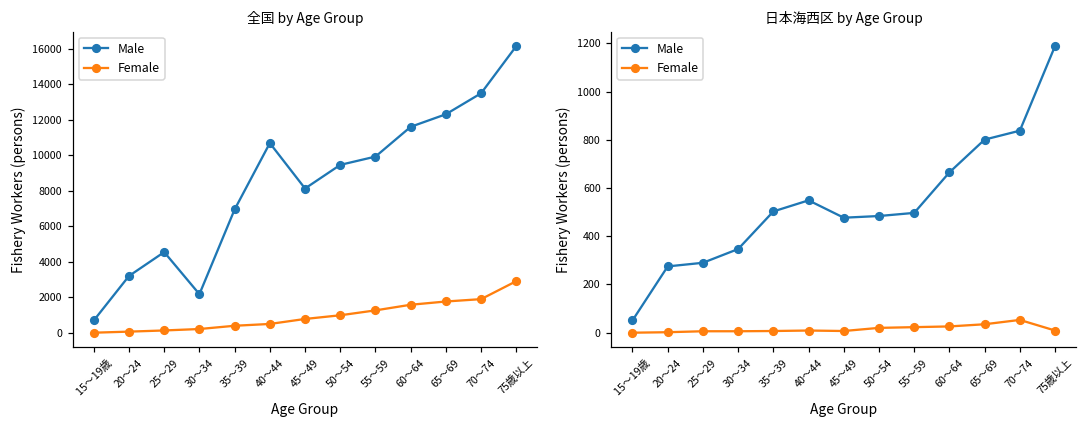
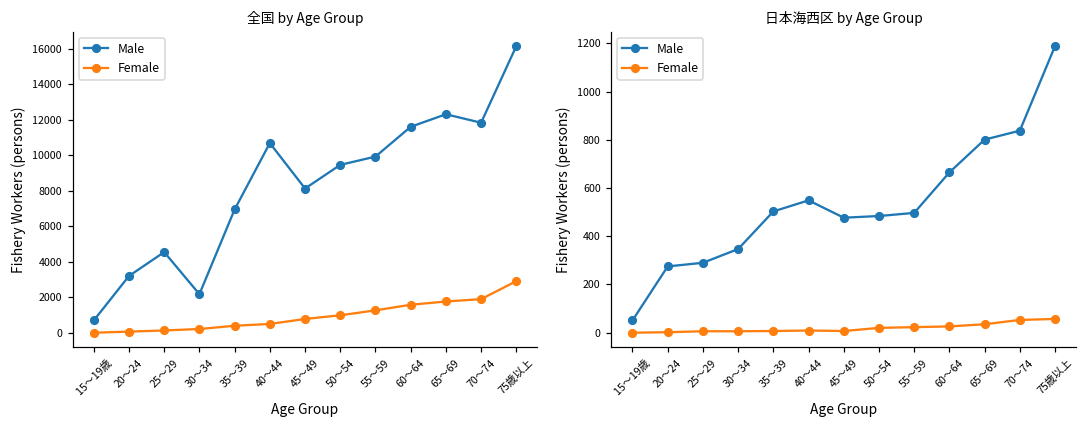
全国 by Age Group, Male, 70～74: 13500 -> 11800
日本海西区 by Age Group, Female, 75歳以上: 10 -> 60
